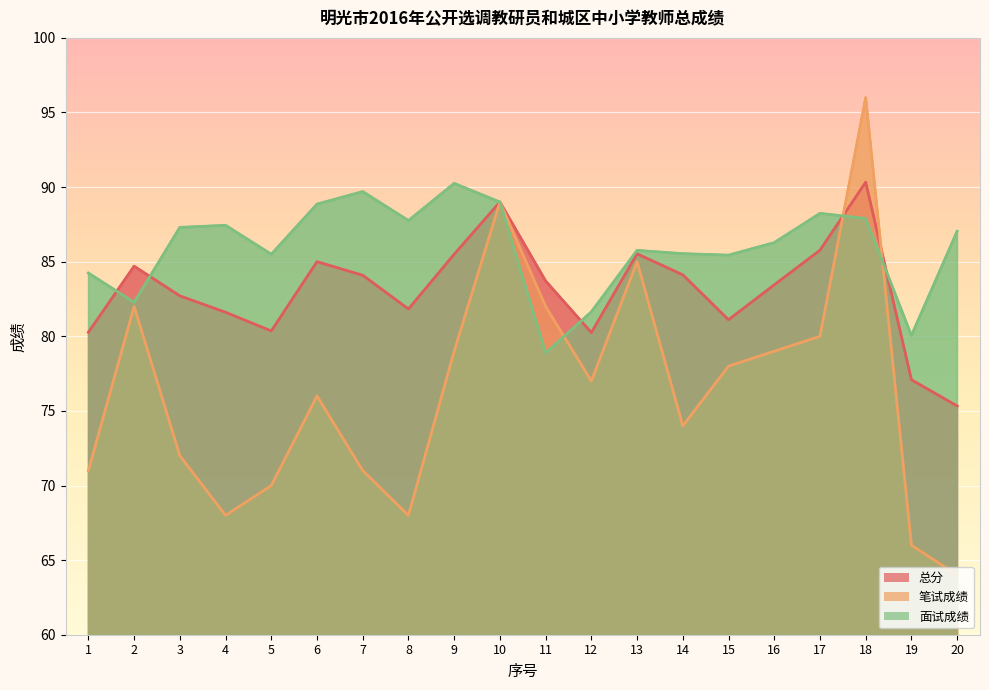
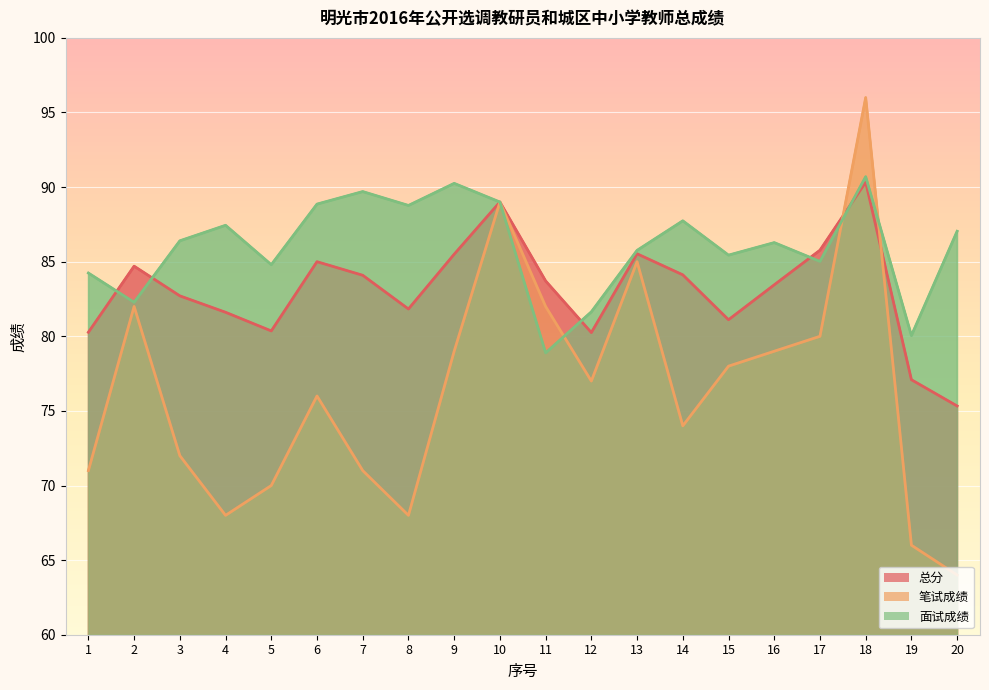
面试成绩, 3: 87.3 -> 86.4
面试成绩, 5: 85.5 -> 84.8
面试成绩, 8: 87.8 -> 88.8
面试成绩, 14: 85.5 -> 87.7
面试成绩, 17: 88.2 -> 85.0
面试成绩, 18: 87.9 -> 90.7
